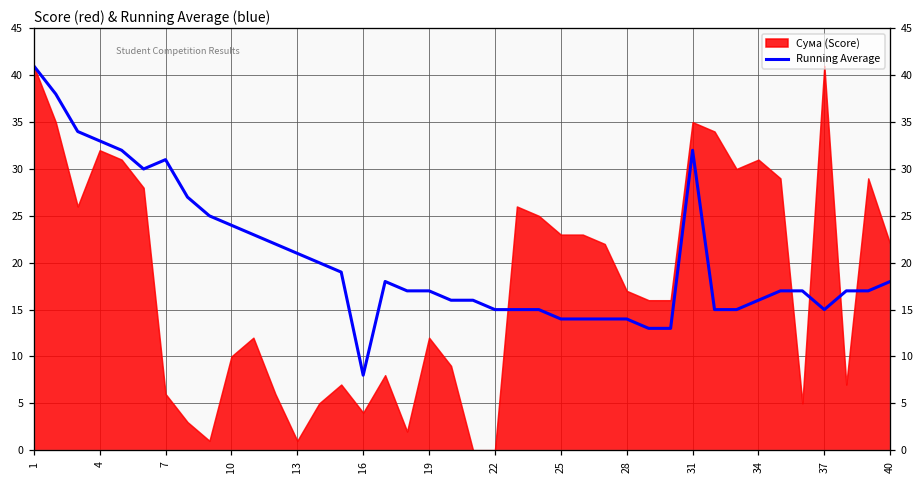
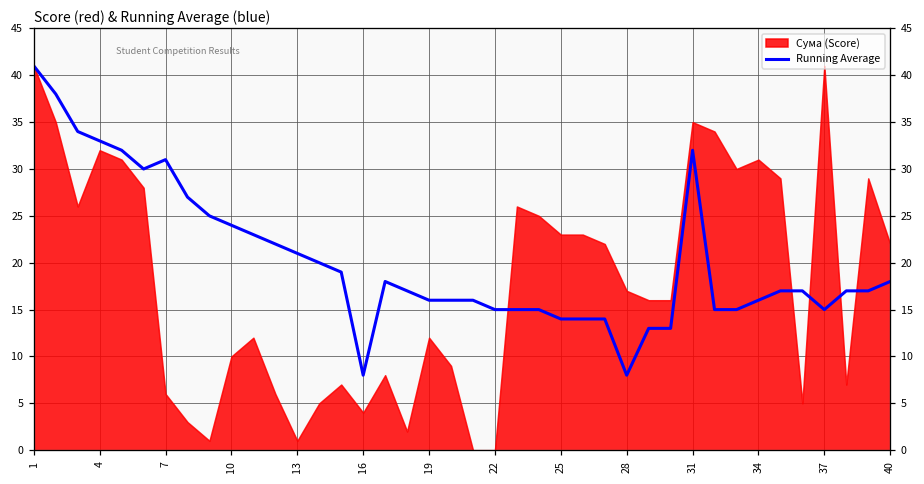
Running Average, 19: 17 -> 16
Running Average, 28: 14 -> 8
